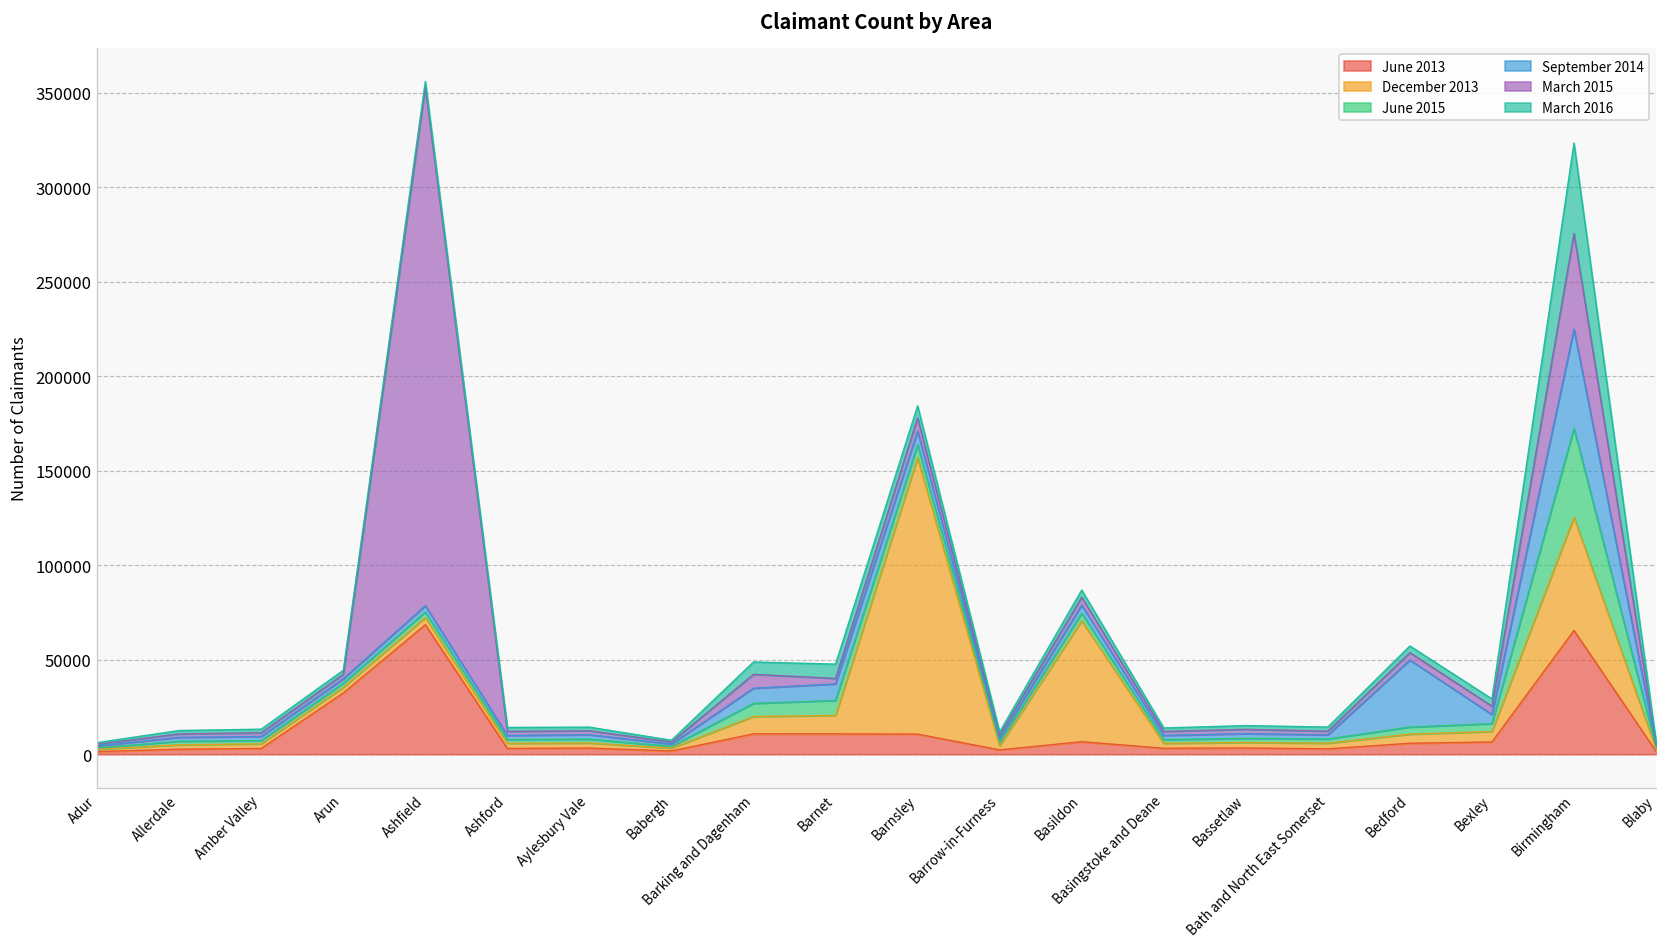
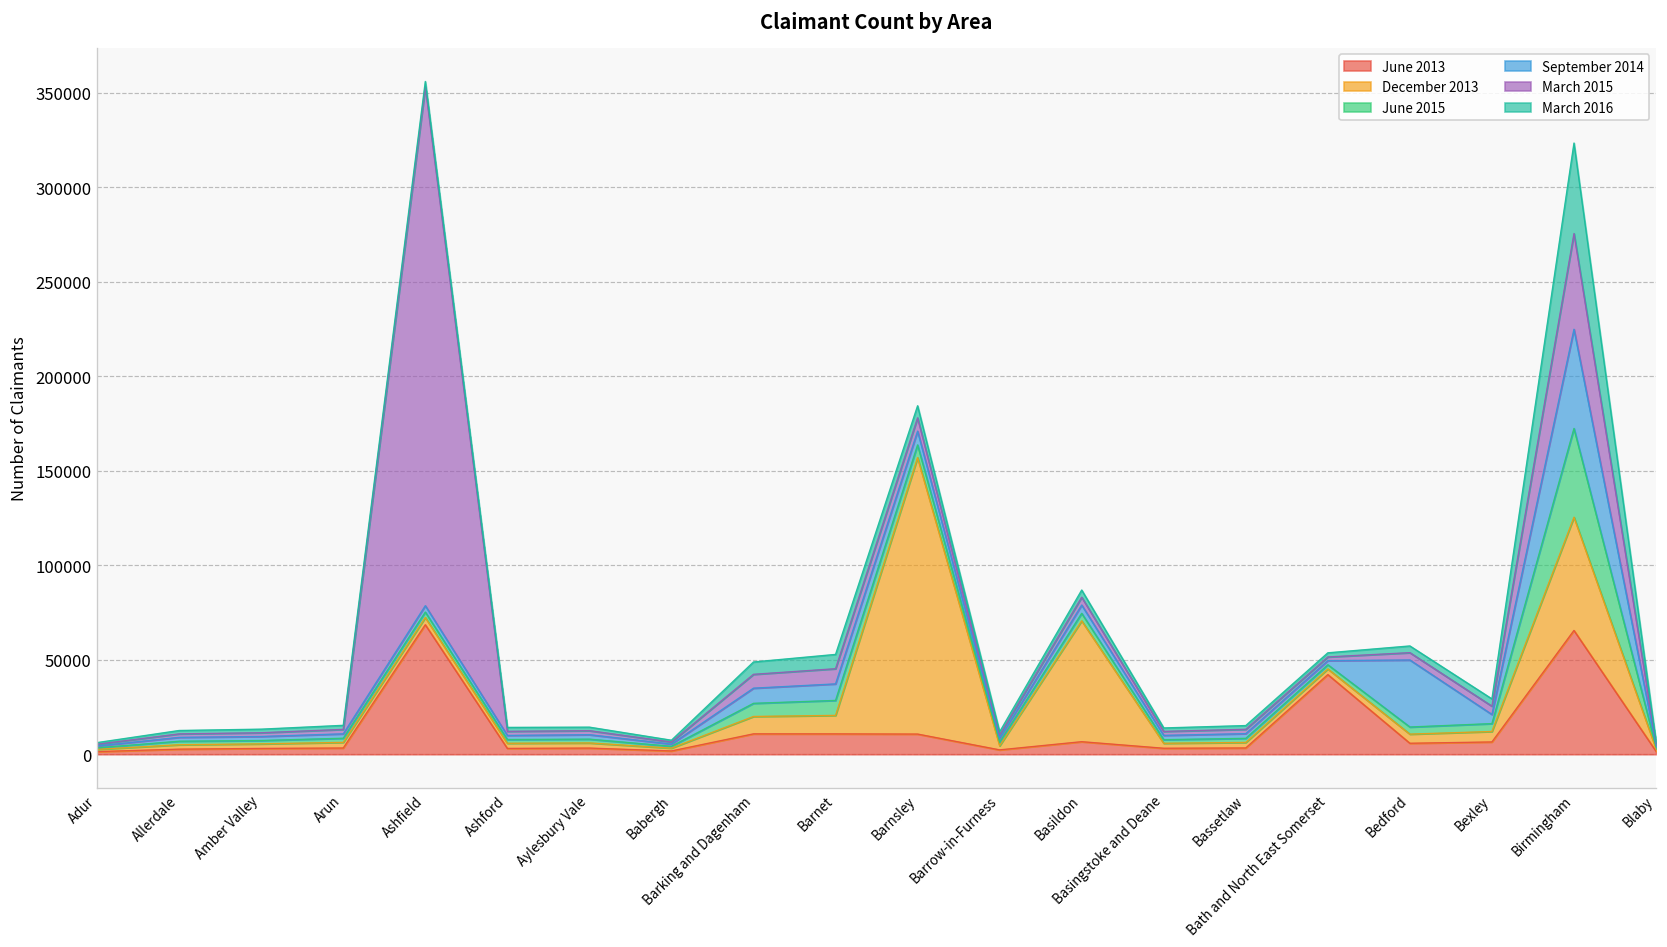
June 2013, Arun: 32000 -> 3000
March 2015, Barnet: 3000 -> 8000
June 2013, Bath and North East Somerset: 3000 -> 42000
